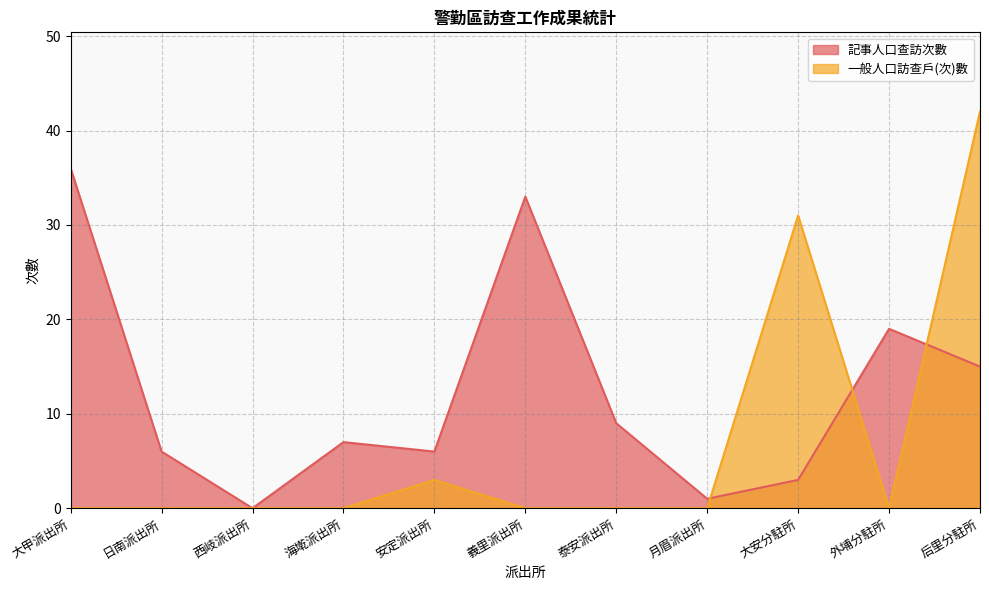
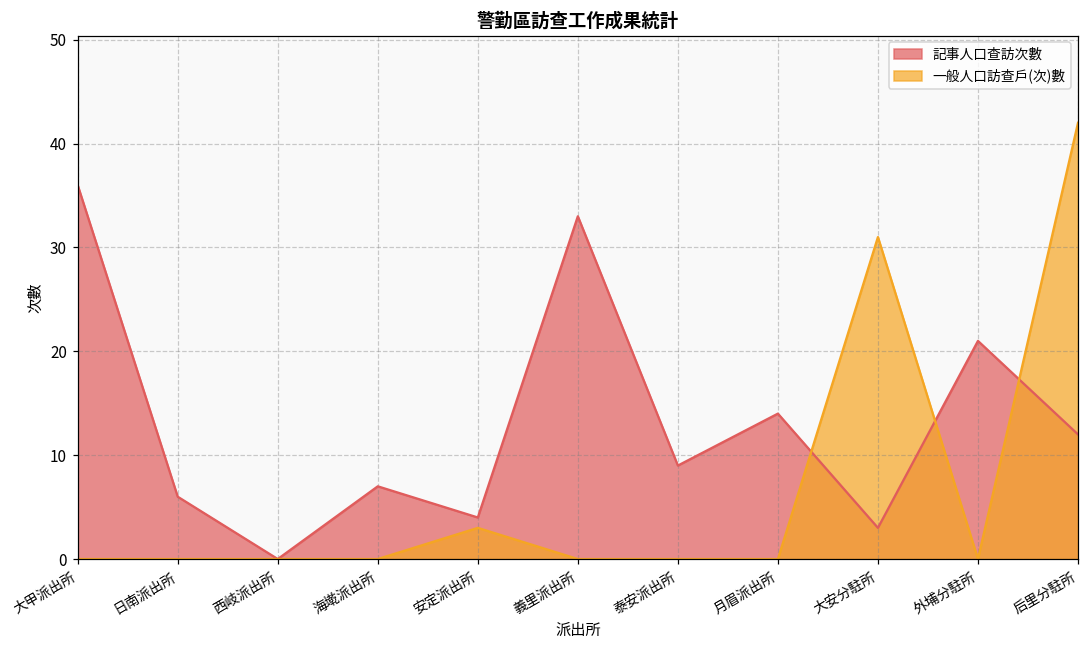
記事人口查訪次數, 安定派出所: 6 -> 4
記事人口查訪次數, 月眉派出所: 1 -> 14
記事人口查訪次數, 外埔分駐所: 19 -> 21
記事人口查訪次數, 后里分駐所: 15 -> 12
